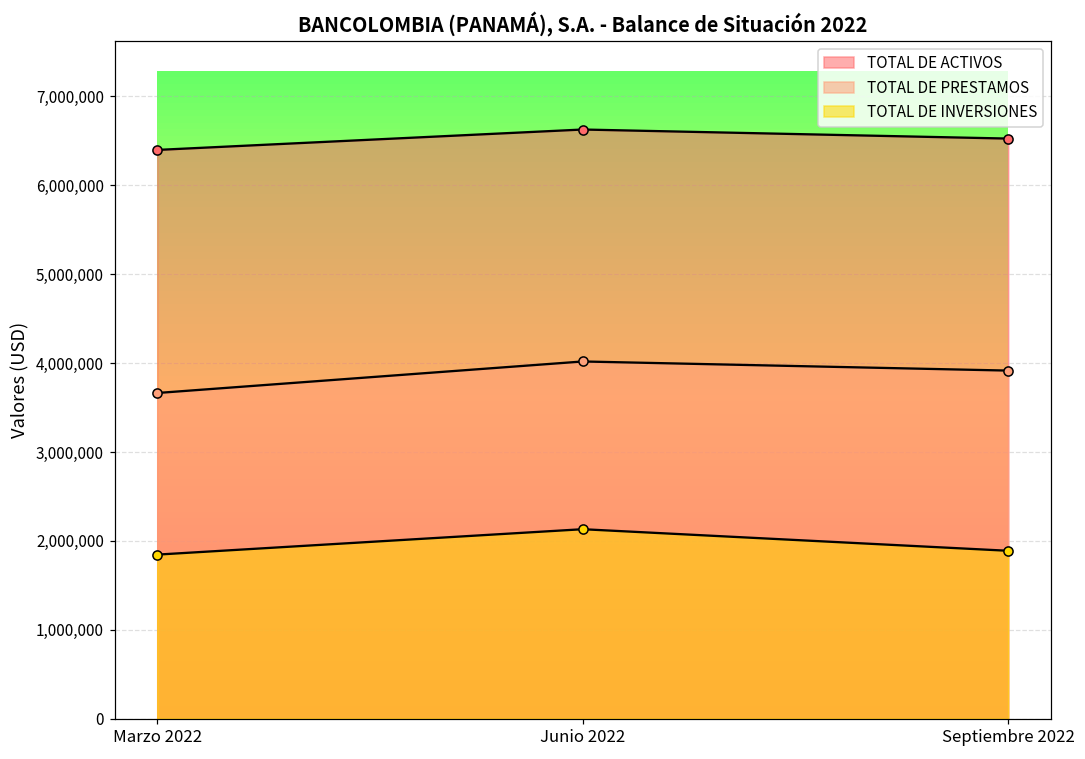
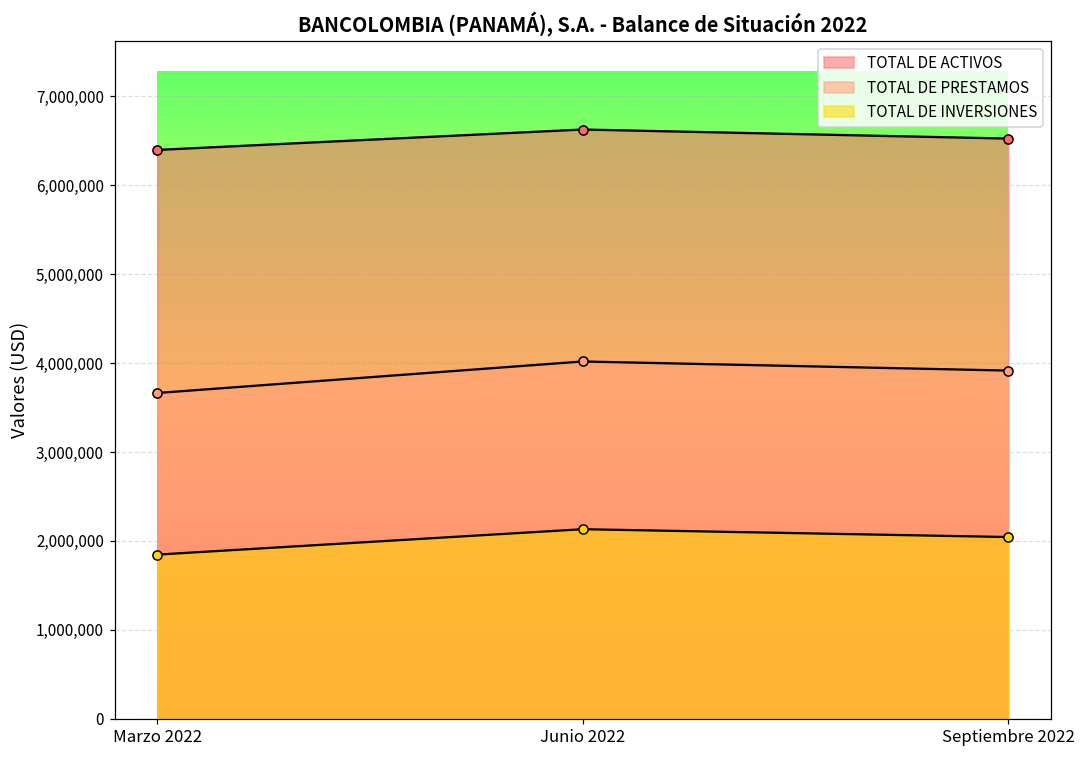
TOTAL DE INVERSIONES, Septiembre 2022: 1,900,000 -> 2,000,000
